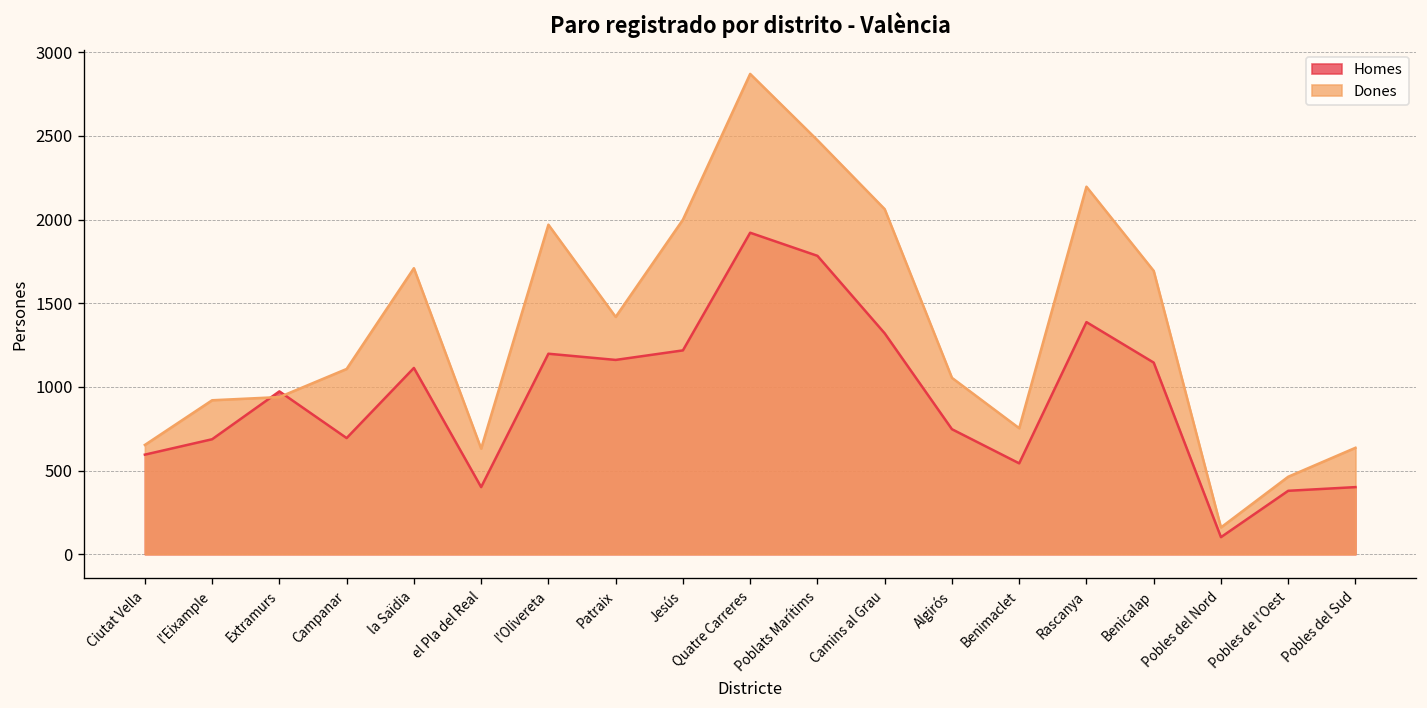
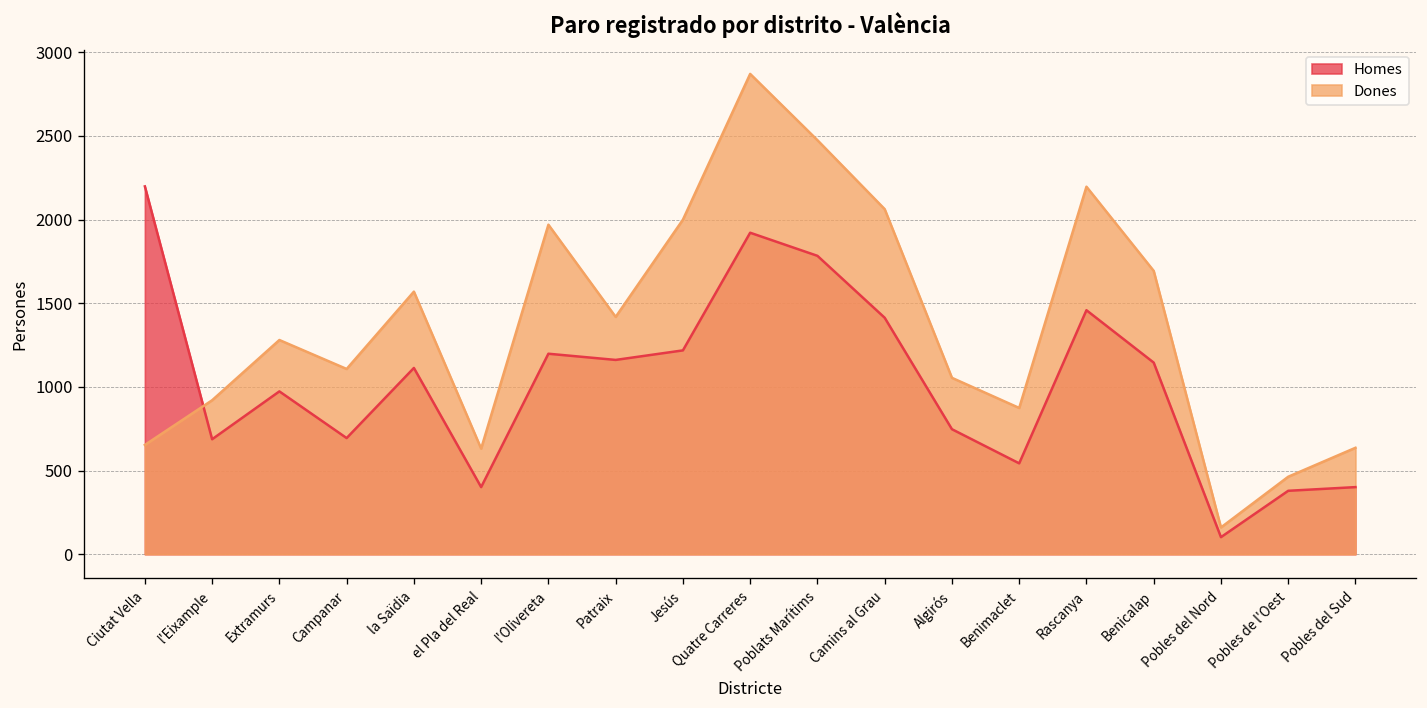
Homes, Ciutat Vella: 600 -> 2200
Dones, Extramurs: 940 -> 1280
Dones, la Saïdia: 1710 -> 1570
Homes, Camins al Grau: 1320 -> 1410
Dones, Benimaclet: 750 -> 870
Homes, Rascanya: 1390 -> 1460
